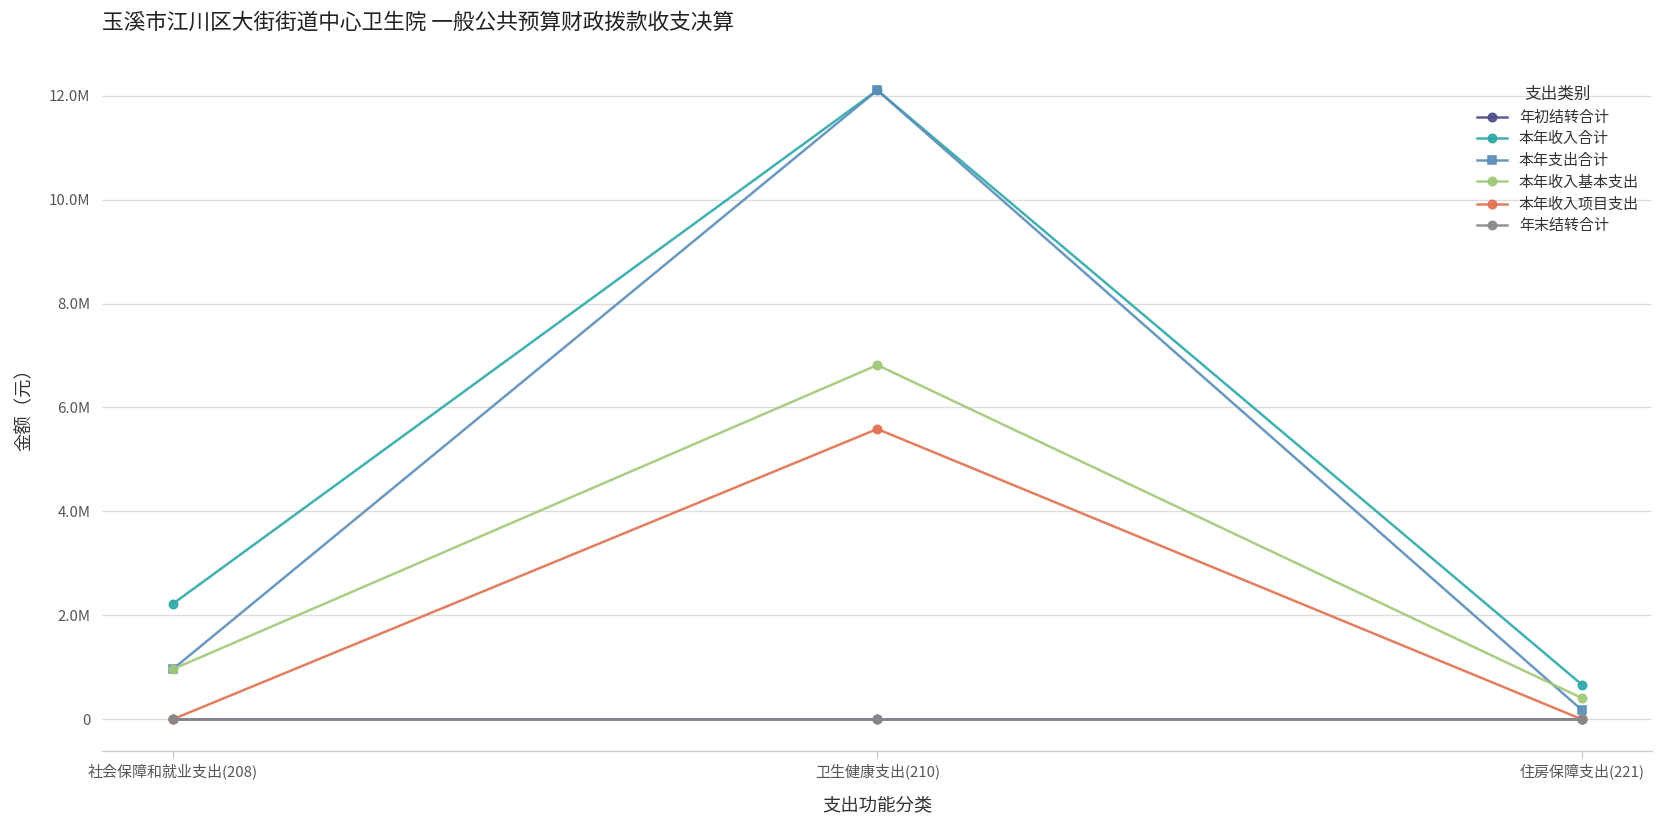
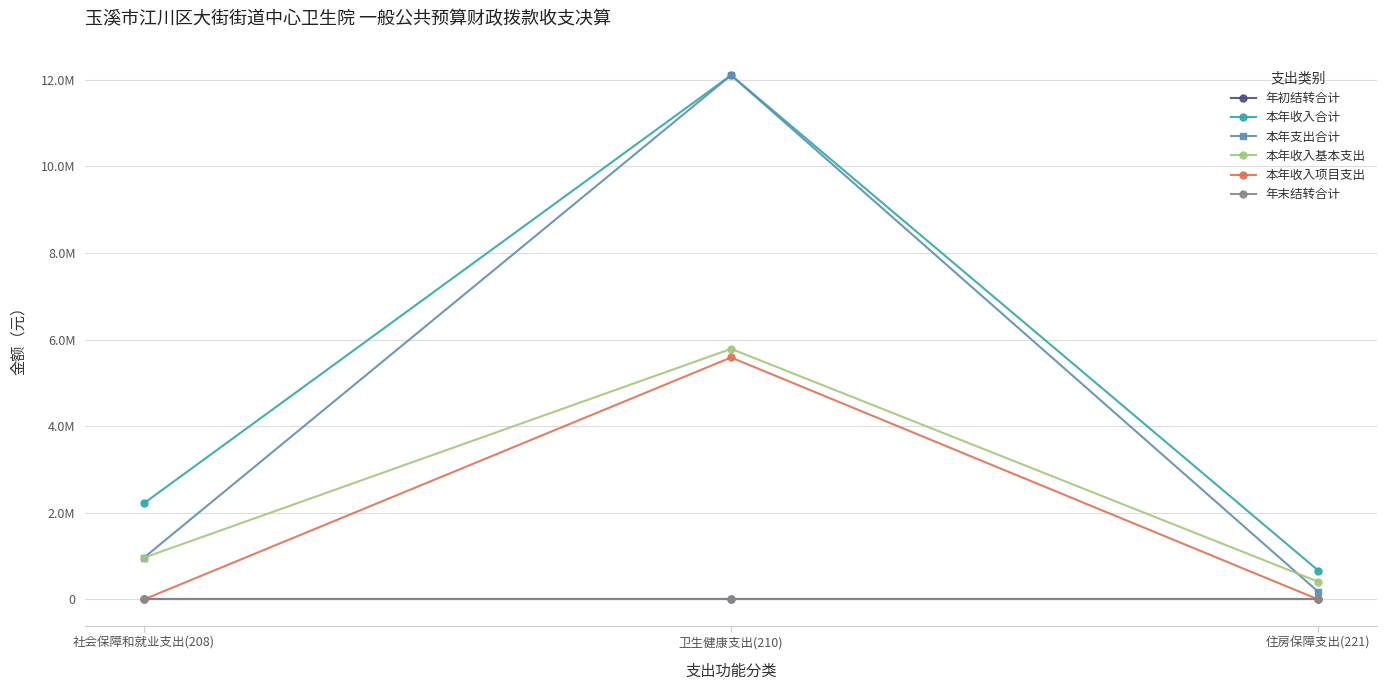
本年收入基本支出, 卫生健康支出(210): 6800000 -> 5800000
